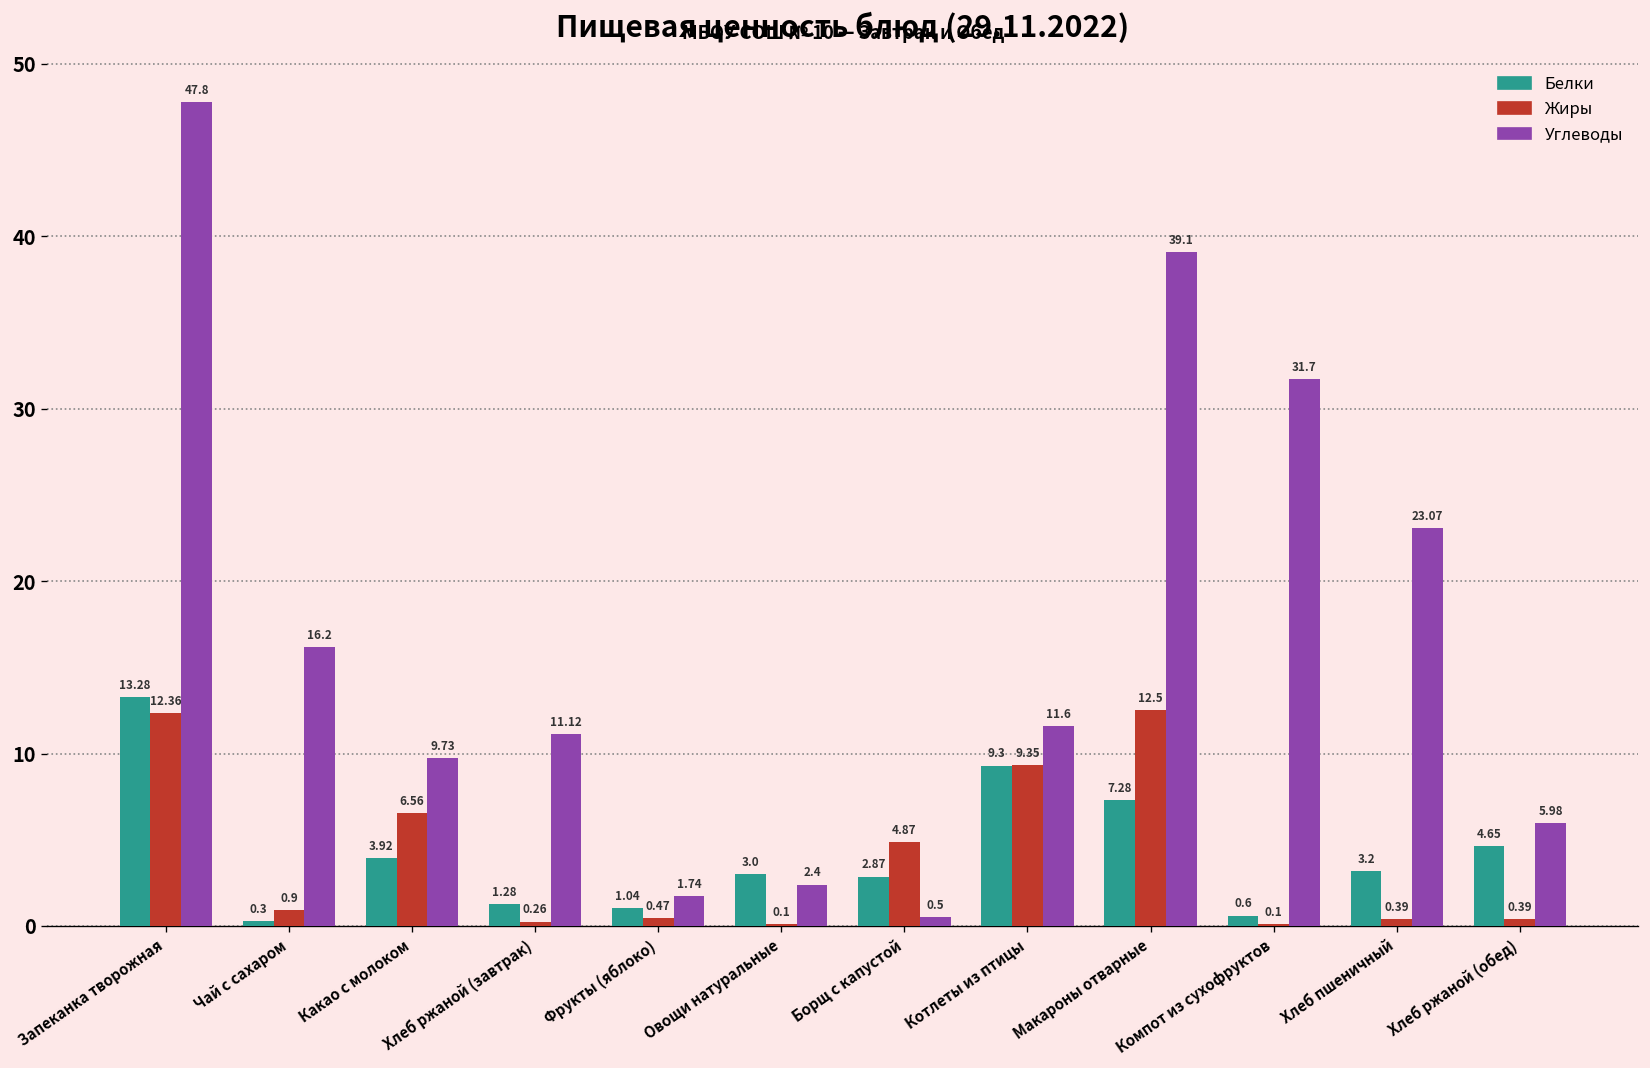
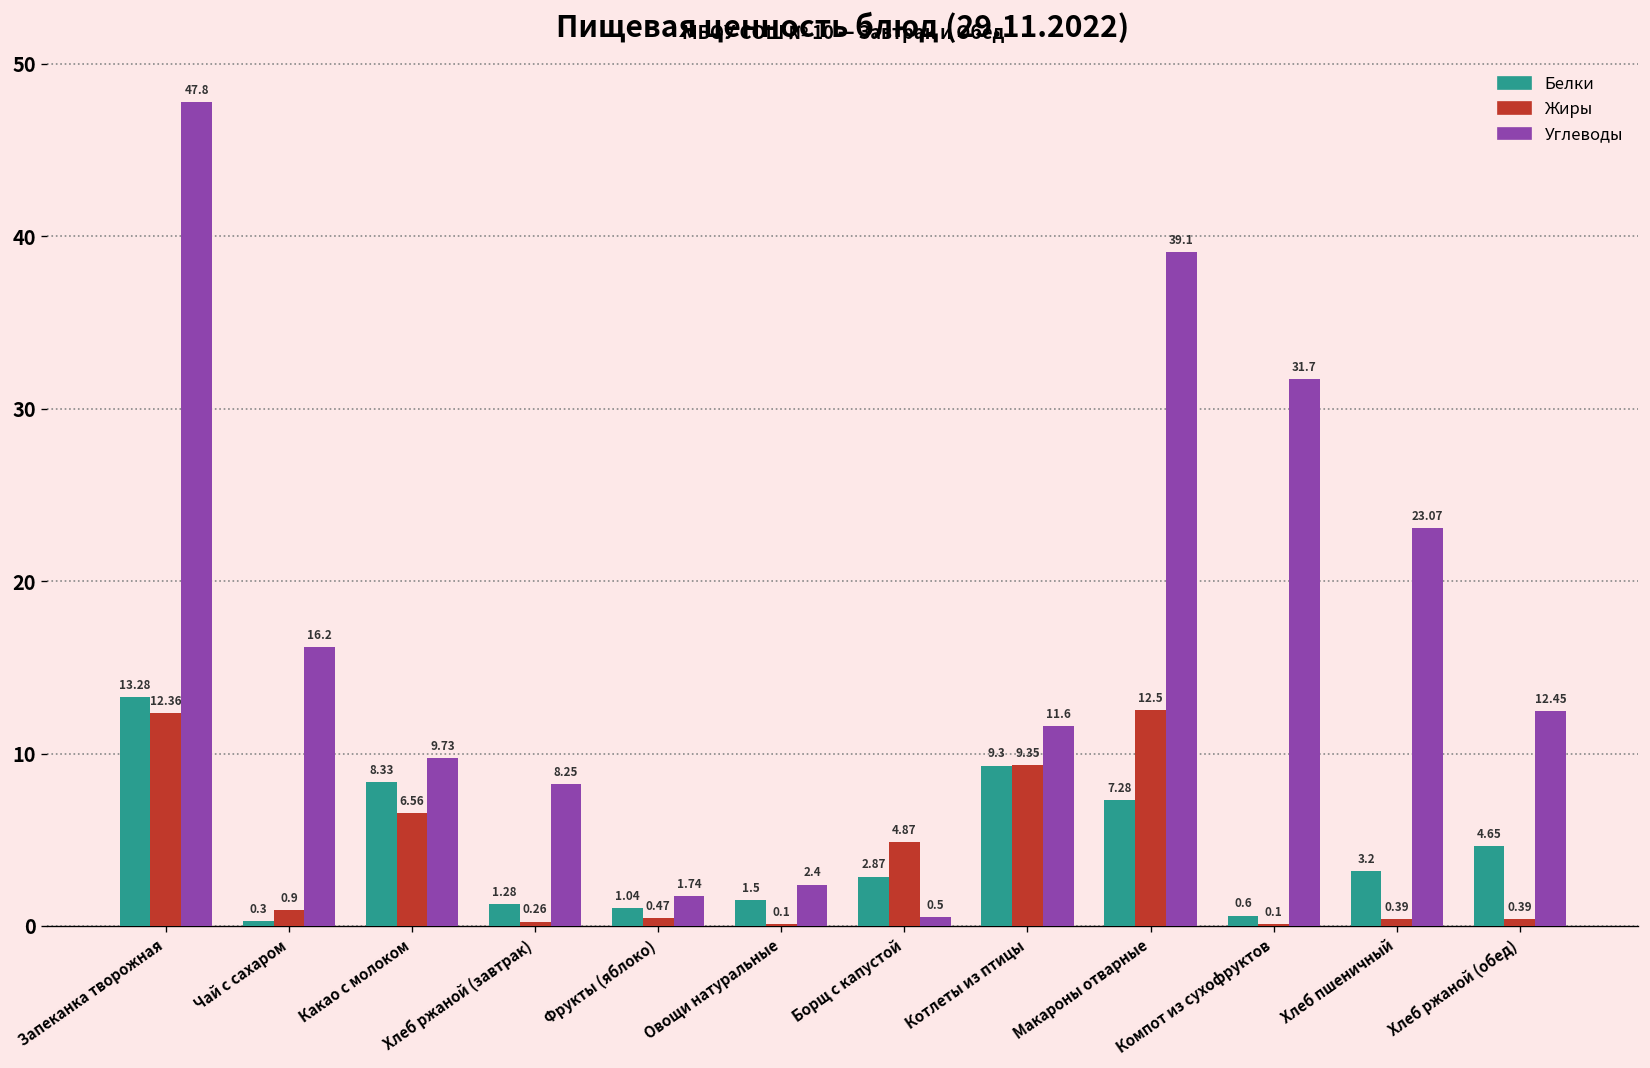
Белки, Какао с молоком: 3.92 -> 8.33
Углеводы, Хлеб ржаной (завтрак): 11.12 -> 8.25
Белки, Овощи натуральные: 3.0 -> 1.5
Углеводы, Хлеб ржаной (обед): 5.98 -> 12.45
